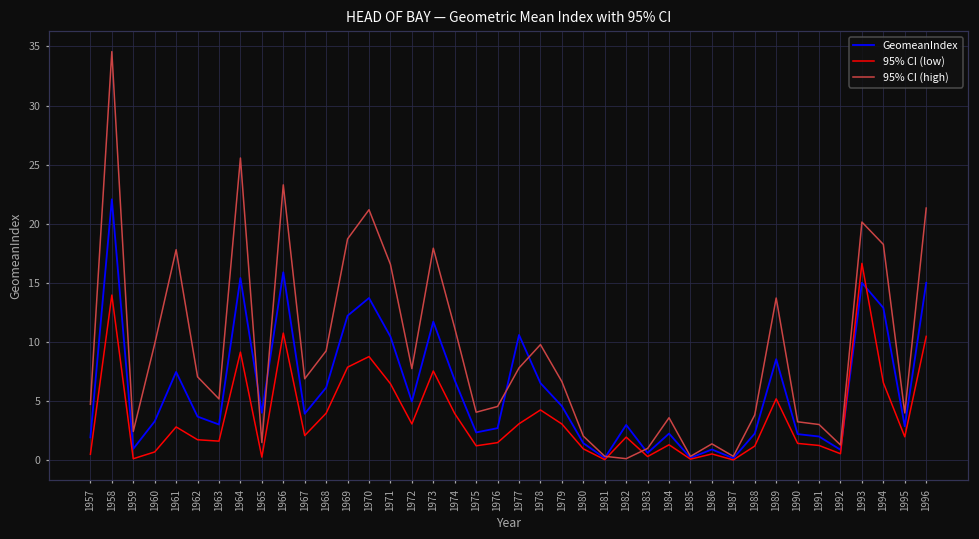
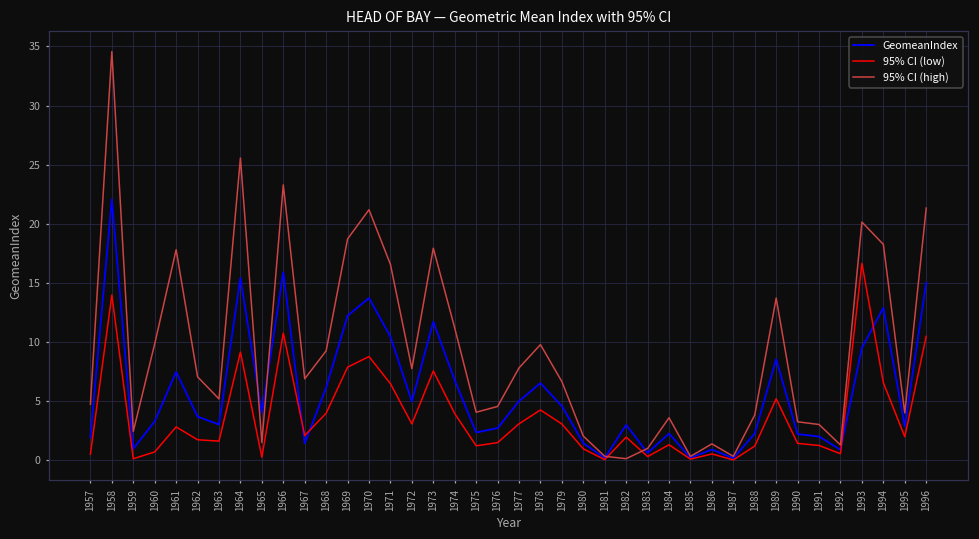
GeomeanIndex, 1967: 3.9 -> 1.4
GeomeanIndex, 1977: 10.6 -> 5.0
GeomeanIndex, 1993: 15.0 -> 9.5
